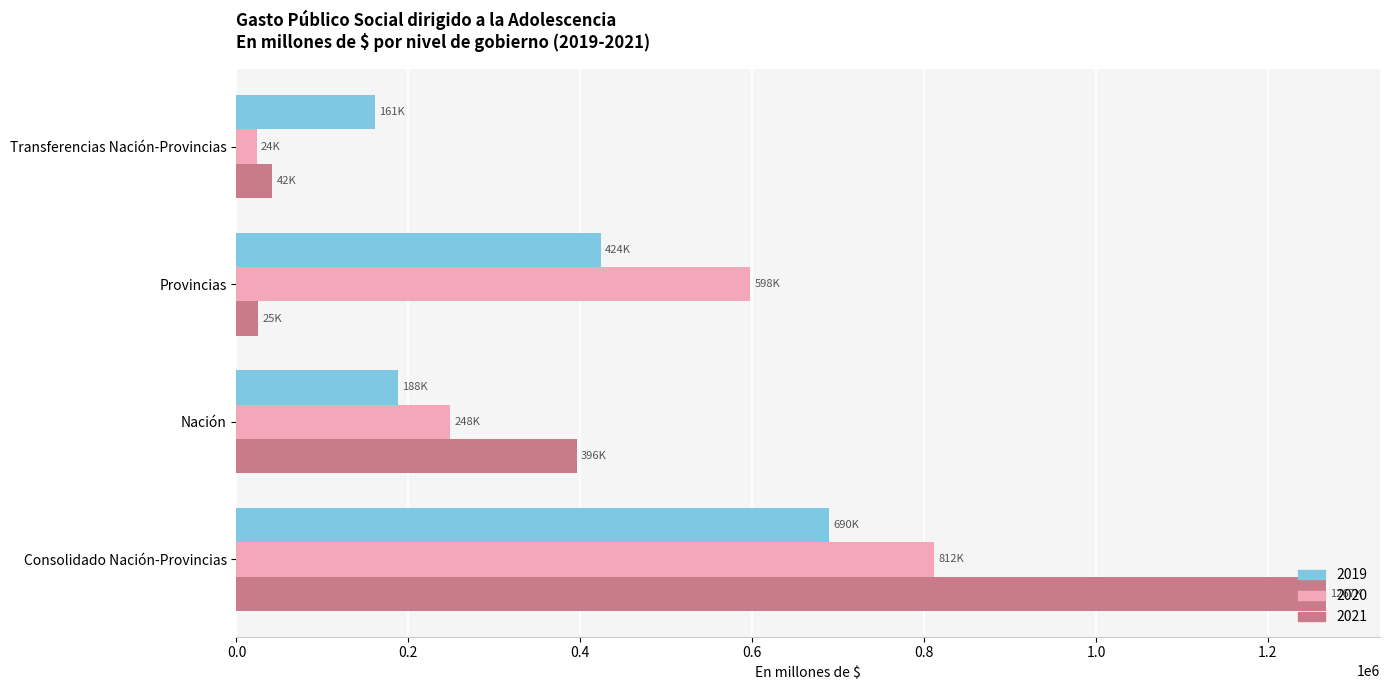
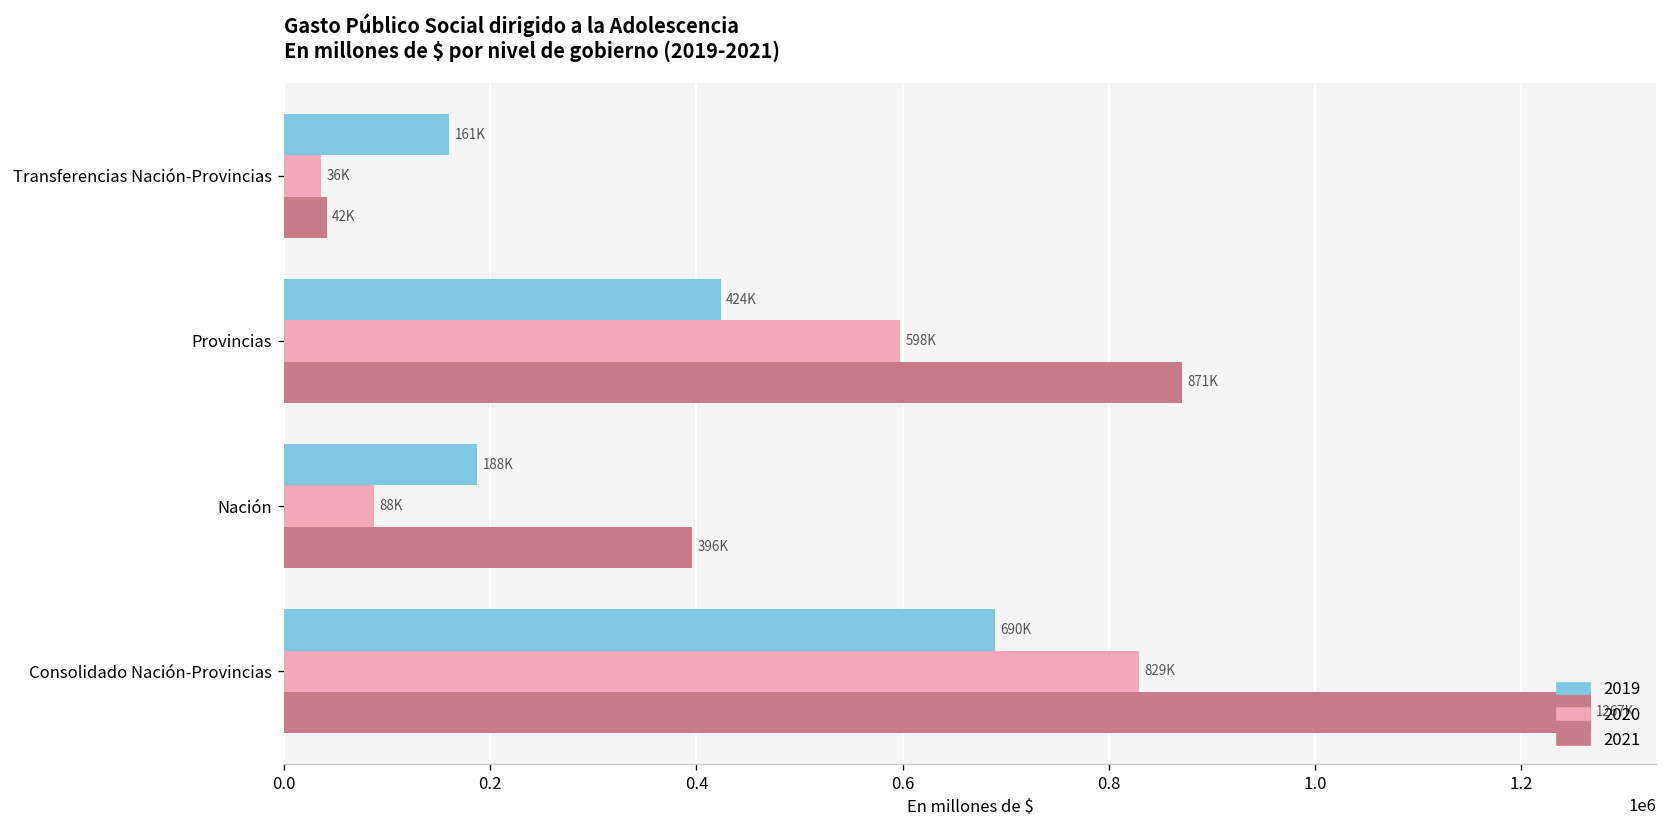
2020, Transferencias Nación-Provincias: 24K -> 36K
2021, Provincias: 25K -> 871K
2020, Nación: 248K -> 88K
2020, Consolidado Nación-Provincias: 812K -> 829K
